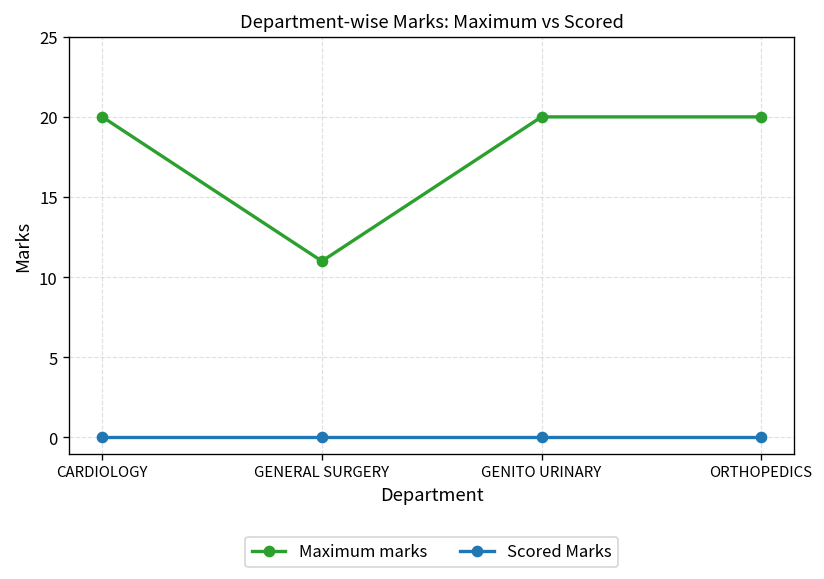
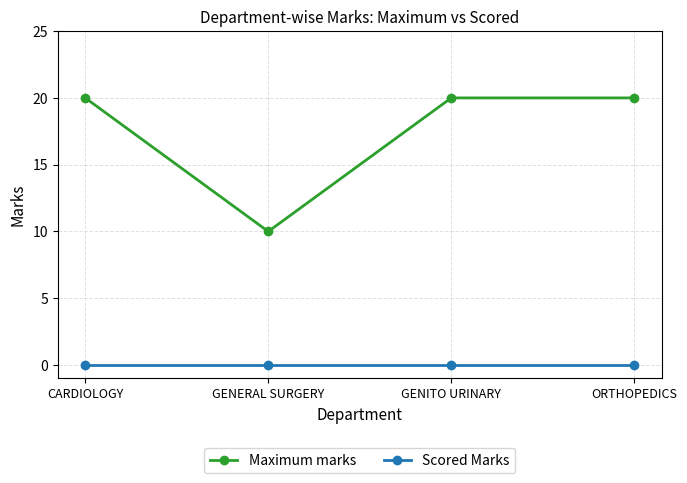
Maximum marks, GENERAL SURGERY: 11 -> 10
